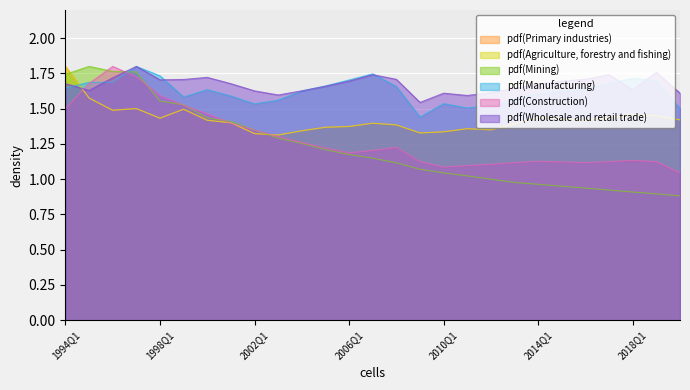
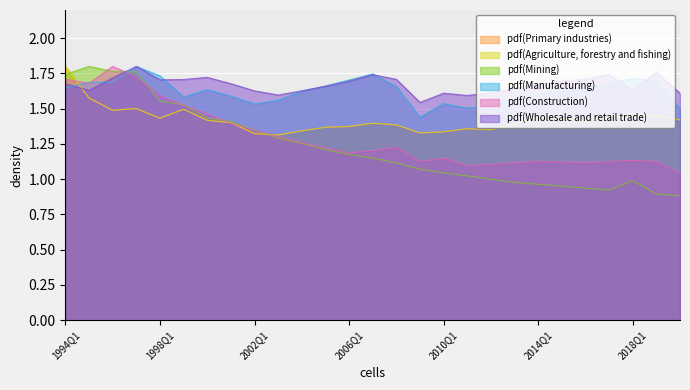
pdf(Construction), 1994Q1: 1.50 -> 1.71
pdf(Construction), 2010Q1: 1.09 -> 1.15
pdf(Mining), 2018Q1: 0.91 -> 0.99
